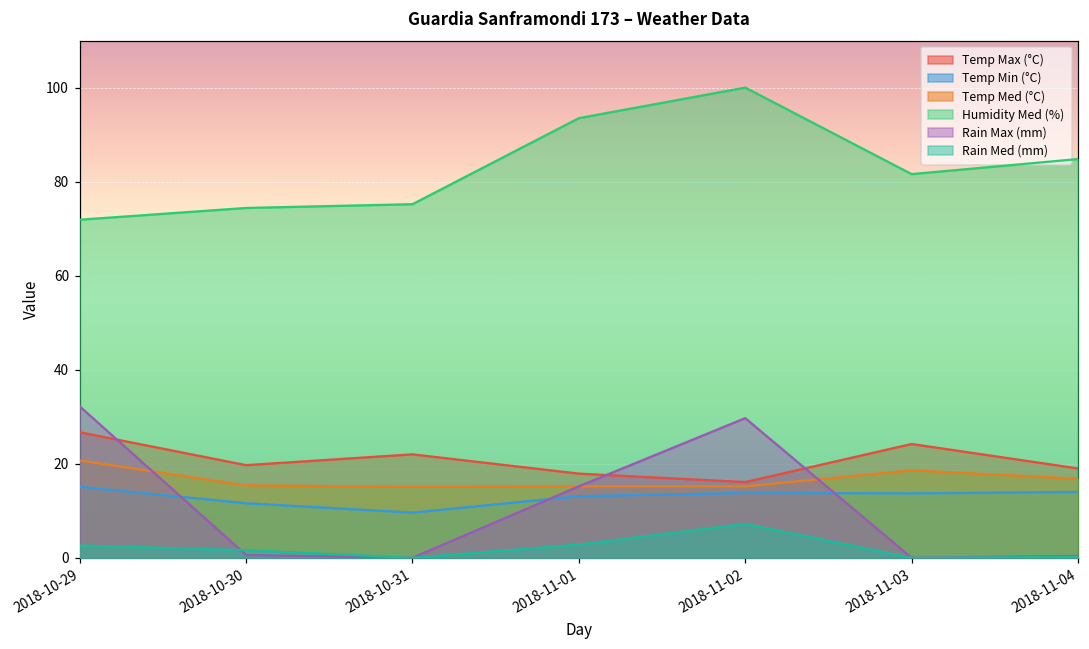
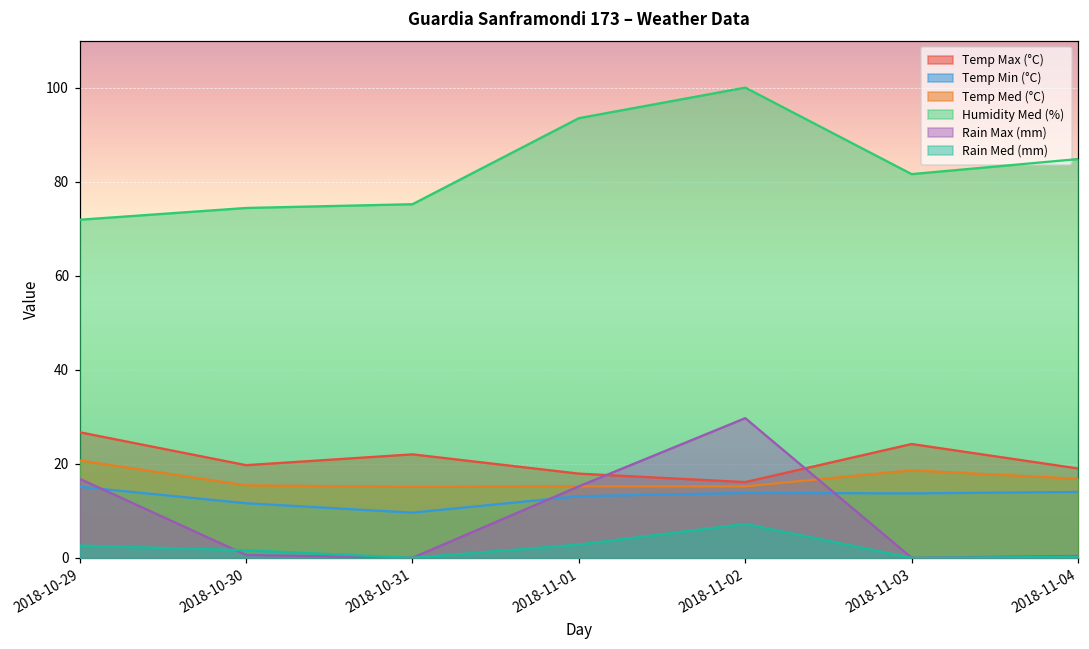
Rain Max (mm), 2018-10-29: 32 -> 17
